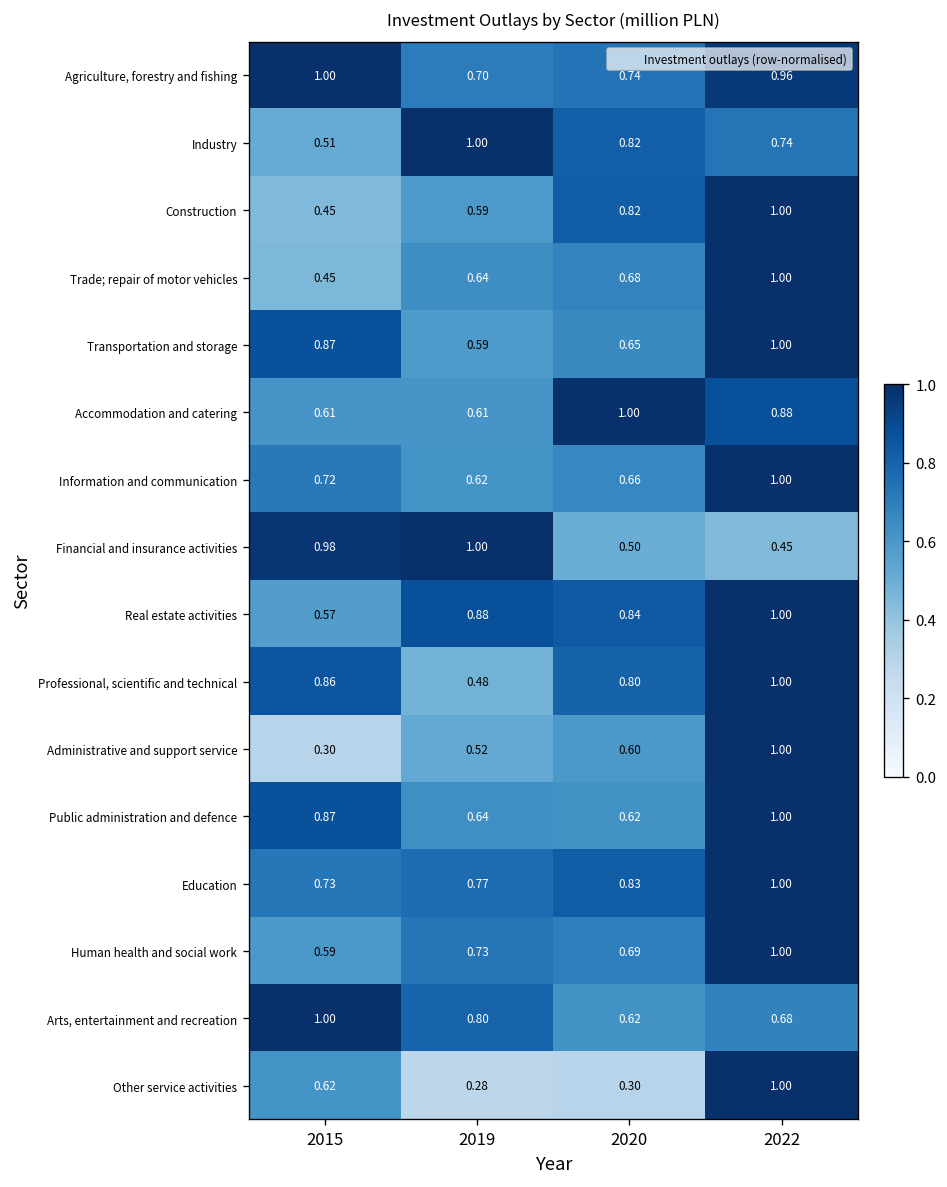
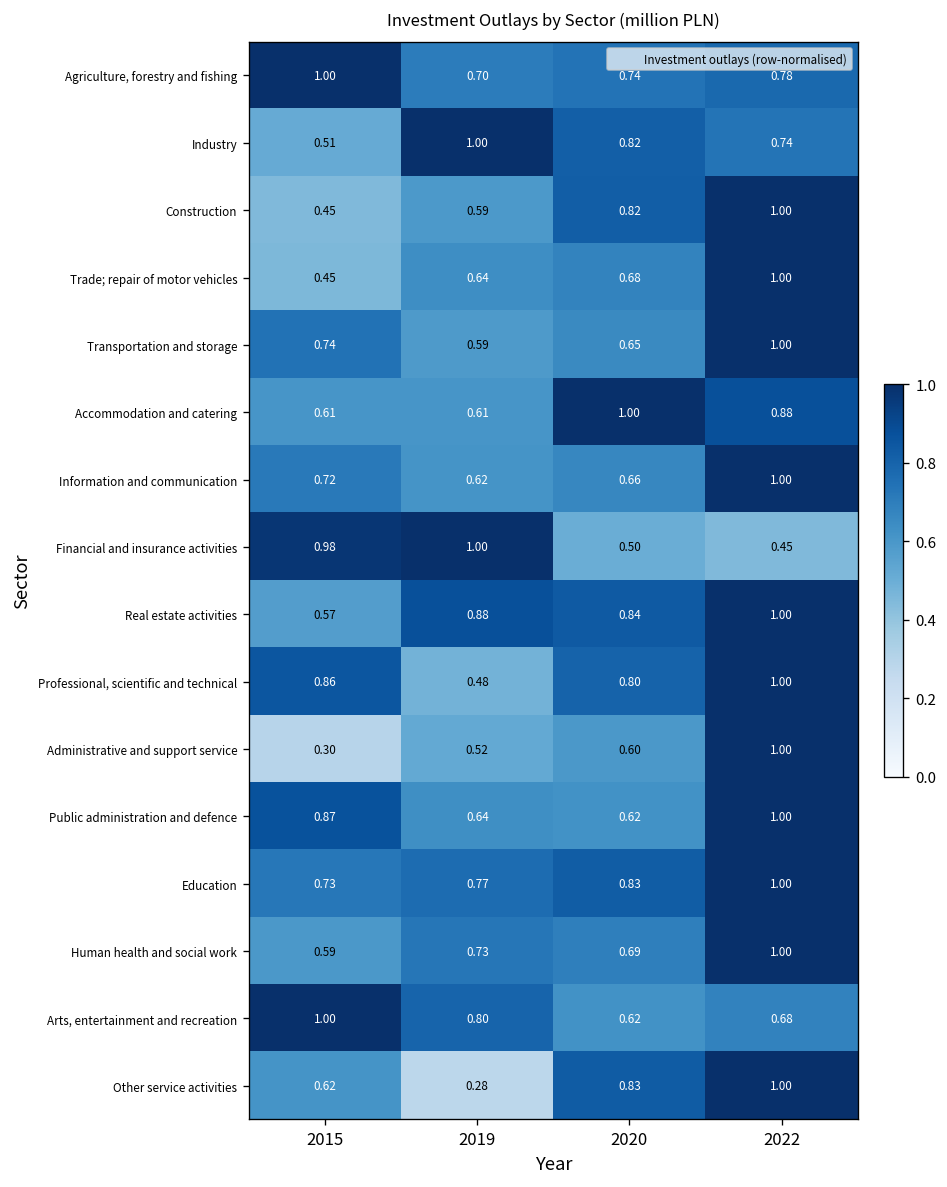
Agriculture, forestry and fishing, 2022: 0.96 -> 0.78
Transportation and storage, 2015: 0.87 -> 0.74
Other service activities, 2020: 0.30 -> 0.83
